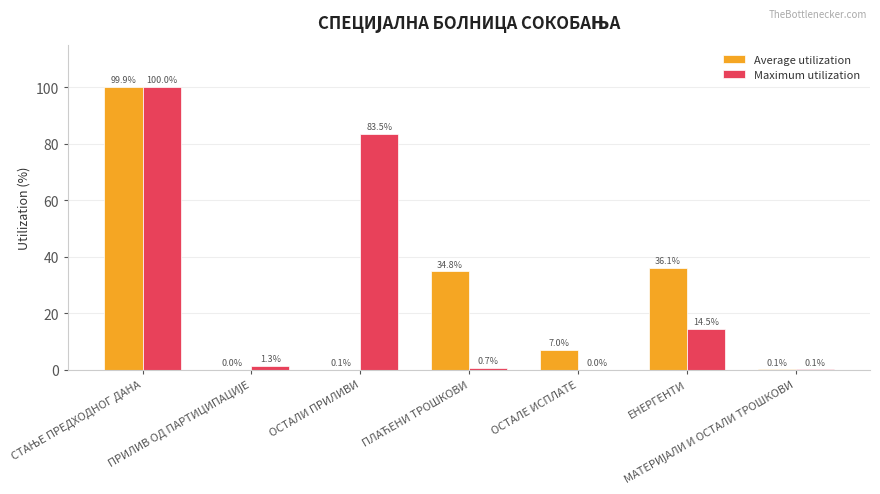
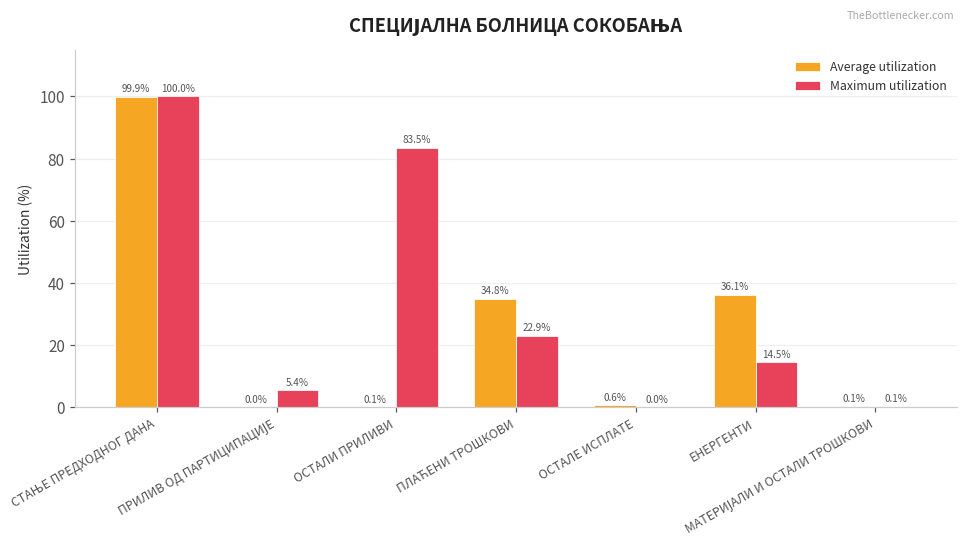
Maximum utilization, ПРИЛИВ ОД ПАРТИЦИПАЦИЈЕ: 1.3% -> 5.4%
Maximum utilization, ПЛАЋЕНИ ТРОШКОВИ: 0.7% -> 22.9%
Average utilization, ОСТАЛЕ ИСПЛАТЕ: 7.0% -> 0.6%
